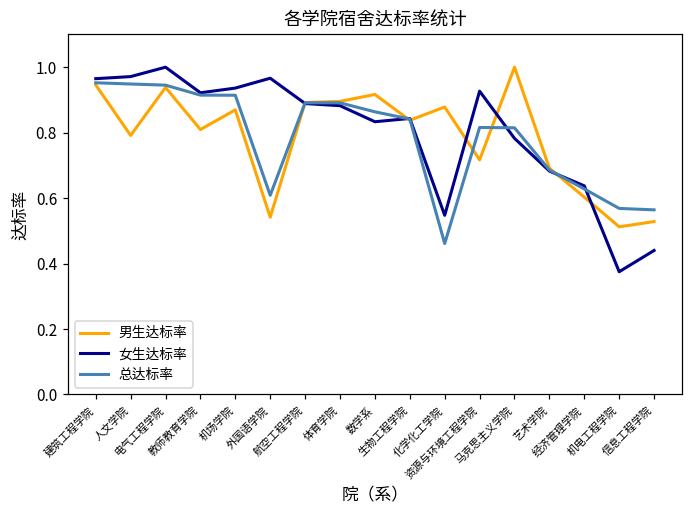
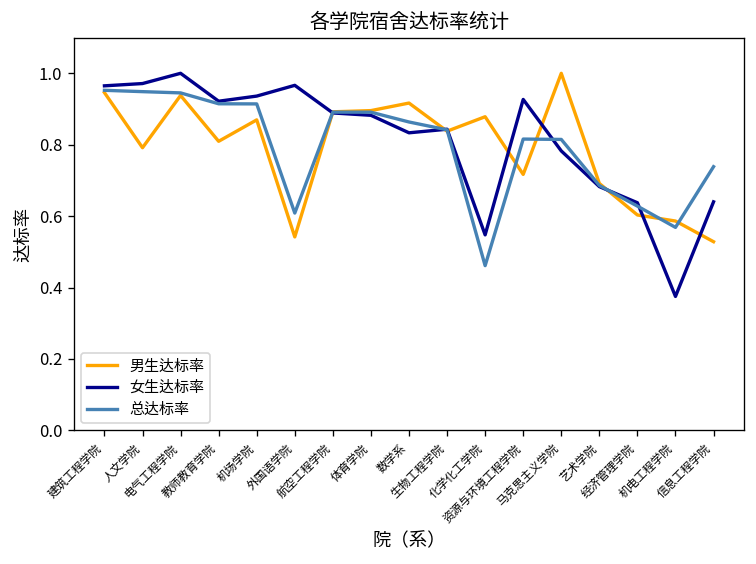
男生达标率, 机电工程学院: 0.51 -> 0.59
女生达标率, 信息工程学院: 0.44 -> 0.64
总达标率, 信息工程学院: 0.56 -> 0.74
